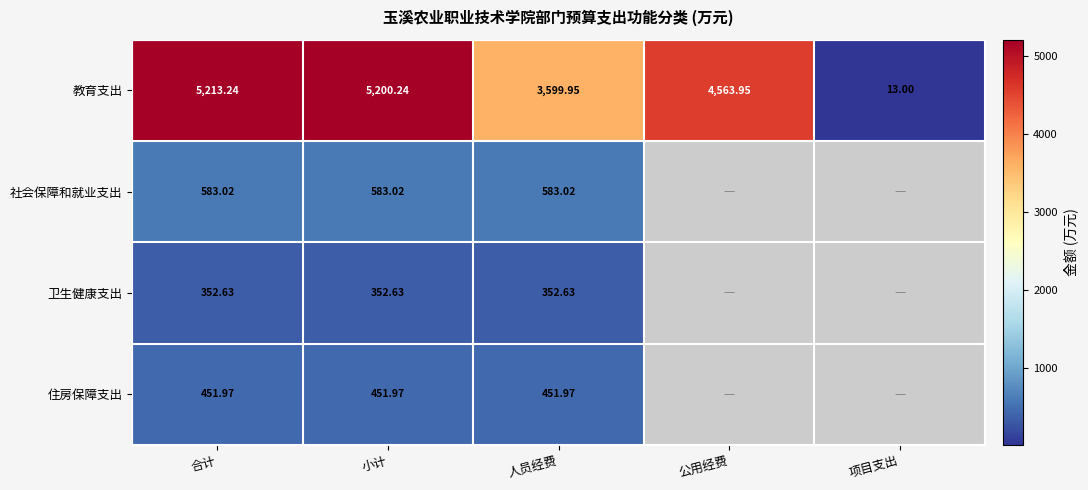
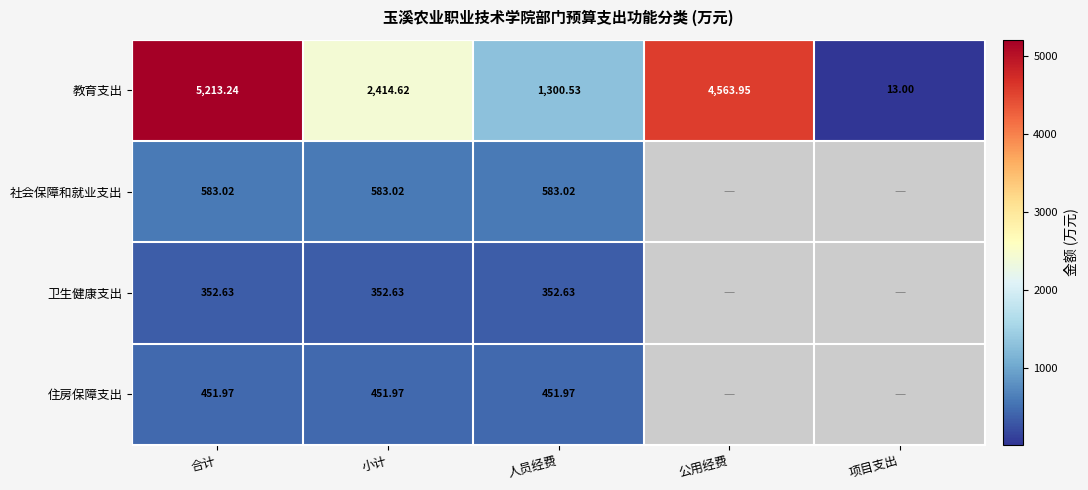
教育支出, 小计: 5,200.24 -> 2,414.62
教育支出, 人员经费: 3,599.95 -> 1,300.53
